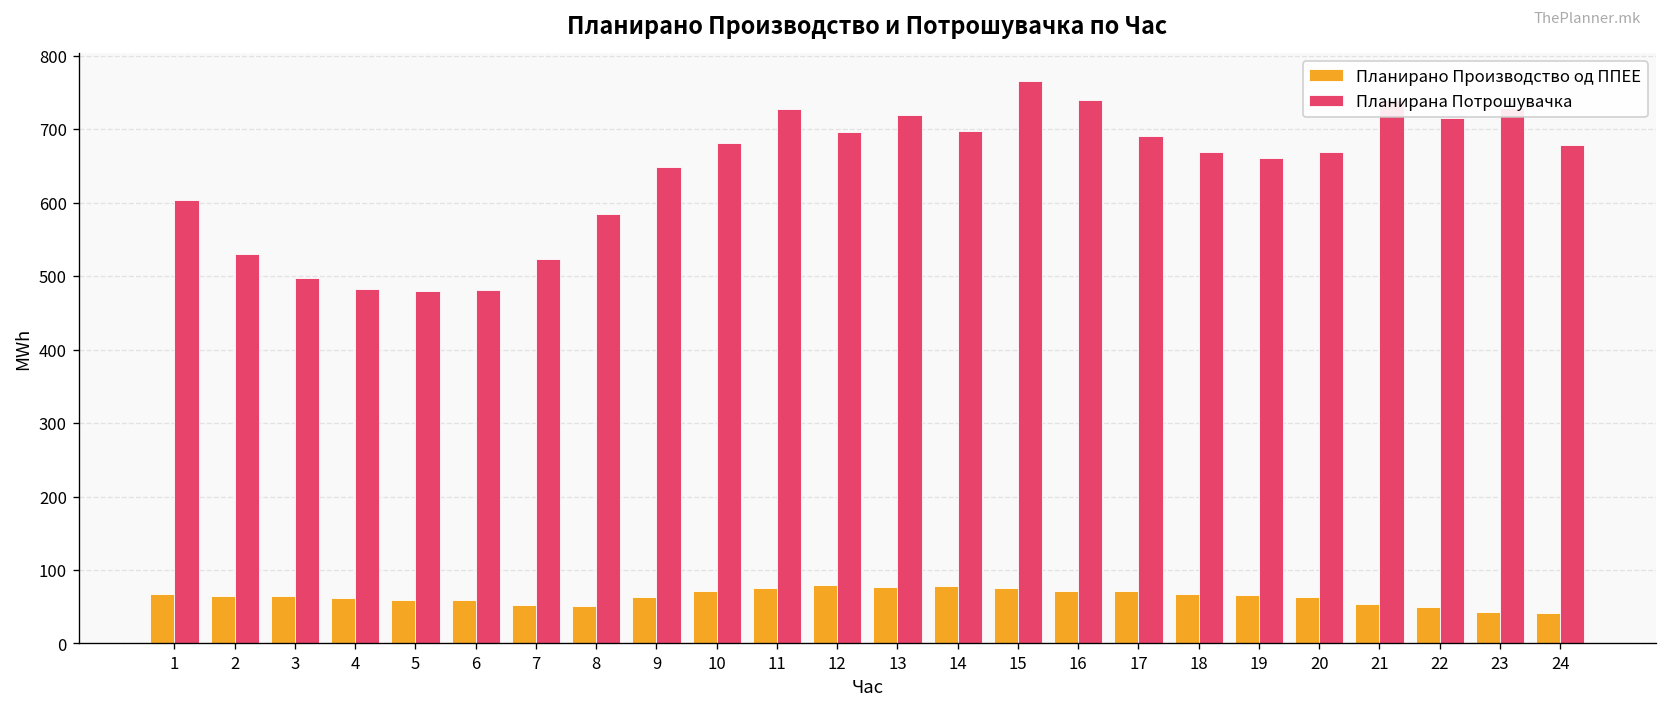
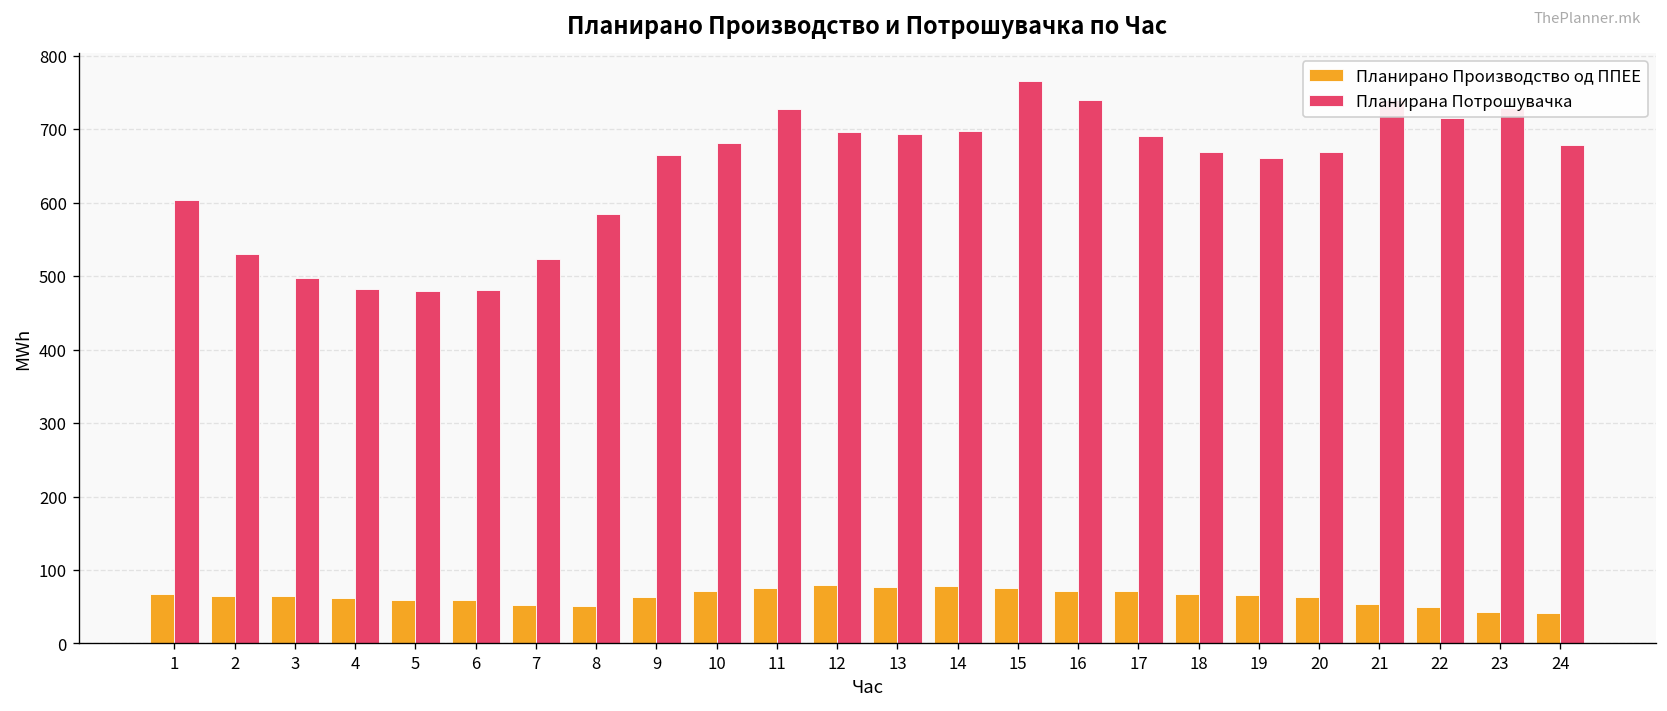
Планирана Потрошувачка, 9: 650 -> 670
Планирана Потрошувачка, 13: 720 -> 690
